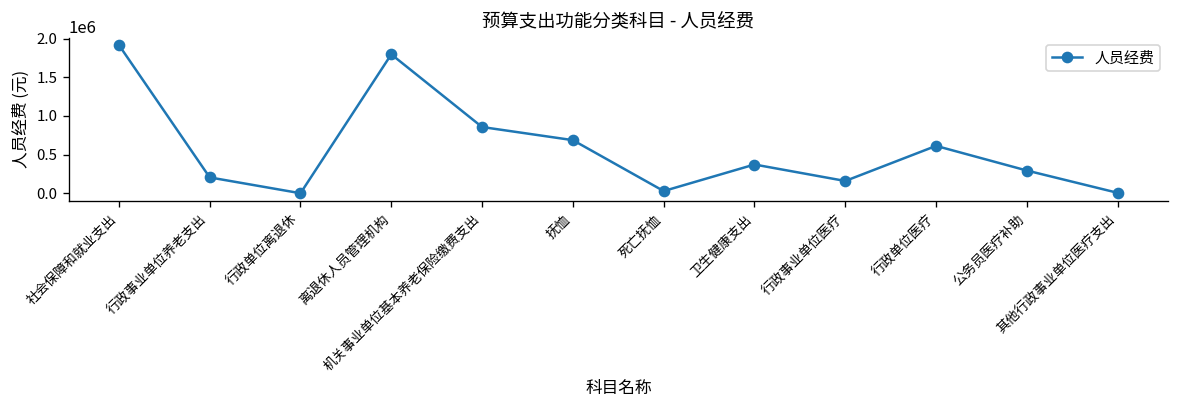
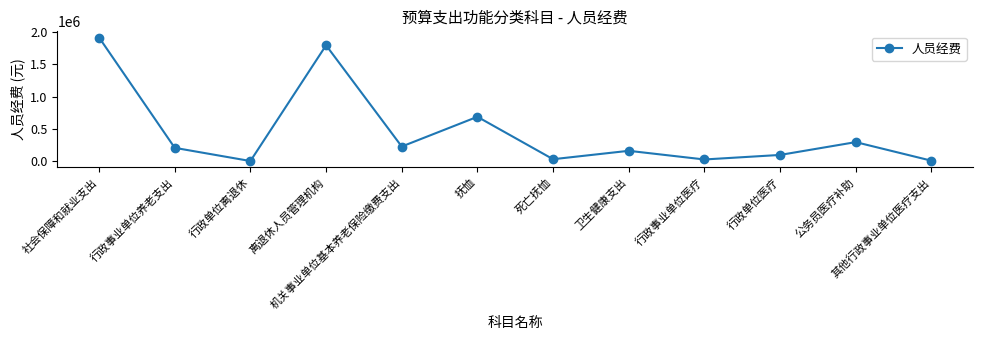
机关事业单位基本养老保险缴费支出: 900000 -> 200000
卫生健康支出: 400000 -> 200000
行政事业单位医疗: 200000 -> 0
行政单位医疗: 600000 -> 100000
